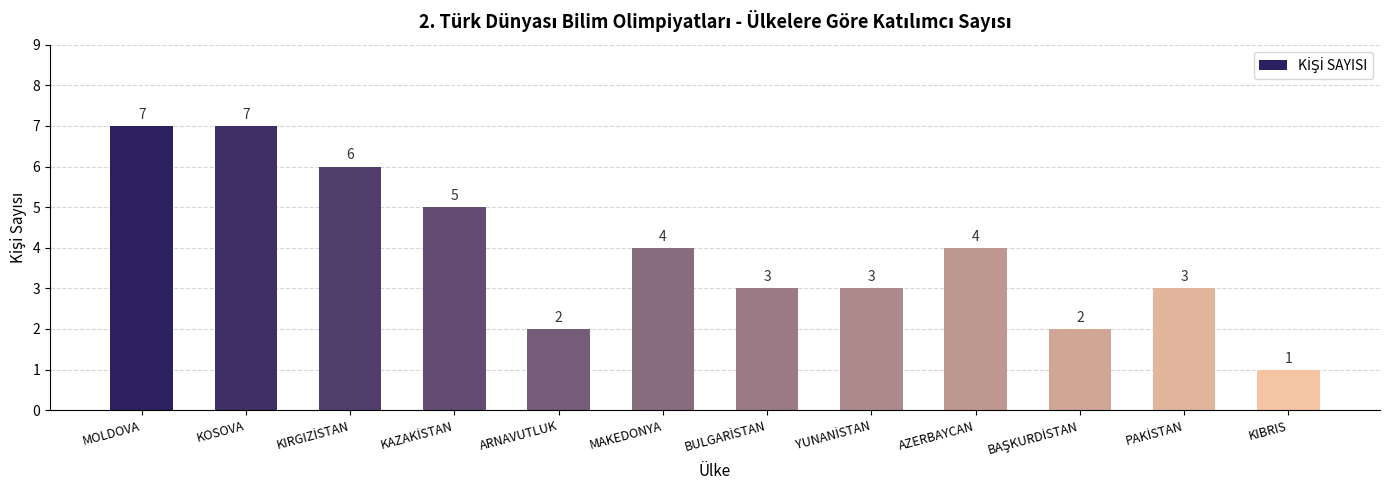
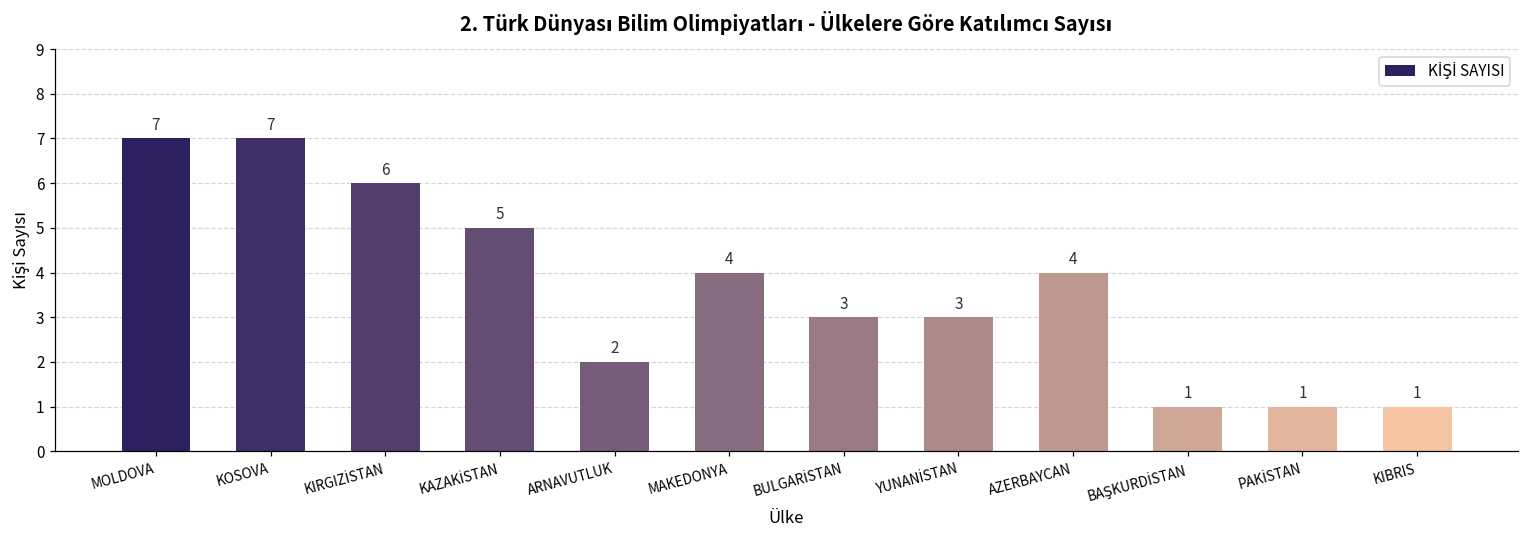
BAŞKURDİSTAN: 2 -> 1
PAKİSTAN: 3 -> 1
